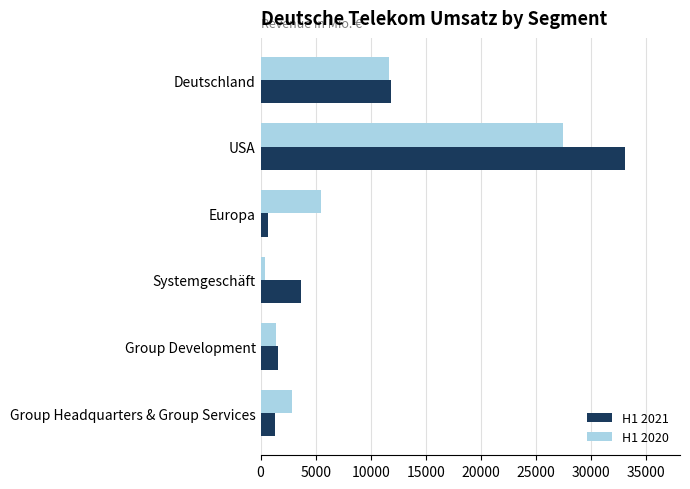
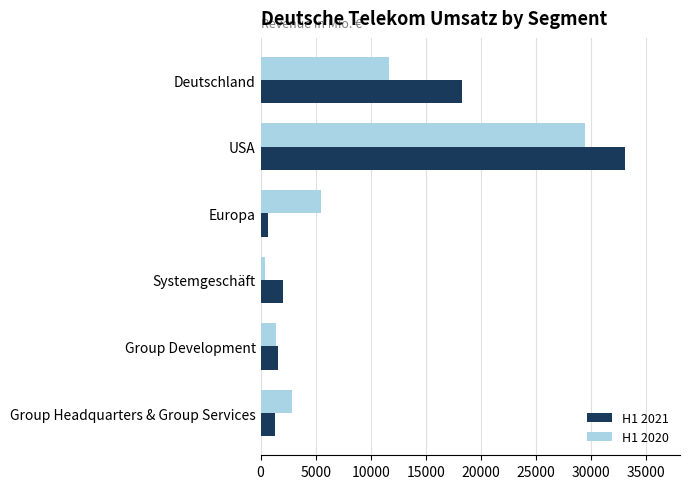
H1 2021, Deutschland: 11800 -> 18300
H1 2020, USA: 27500 -> 29500
H1 2021, Systemgeschäft: 3700 -> 2000
